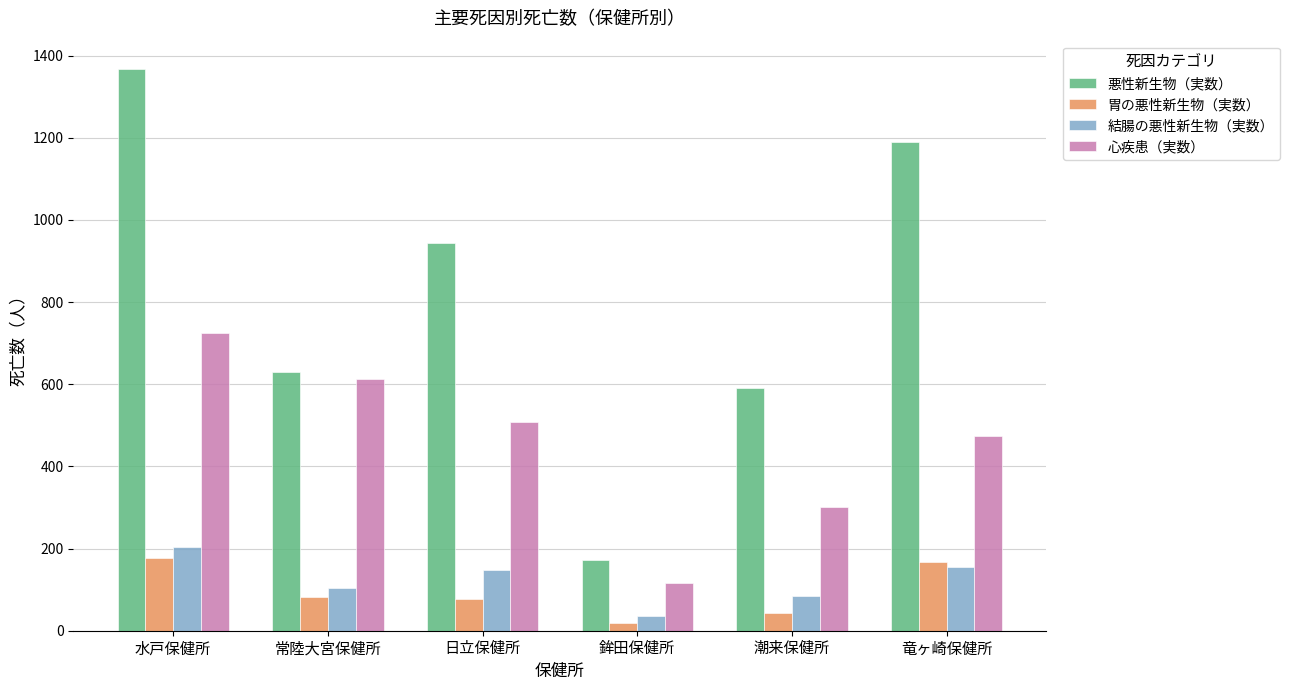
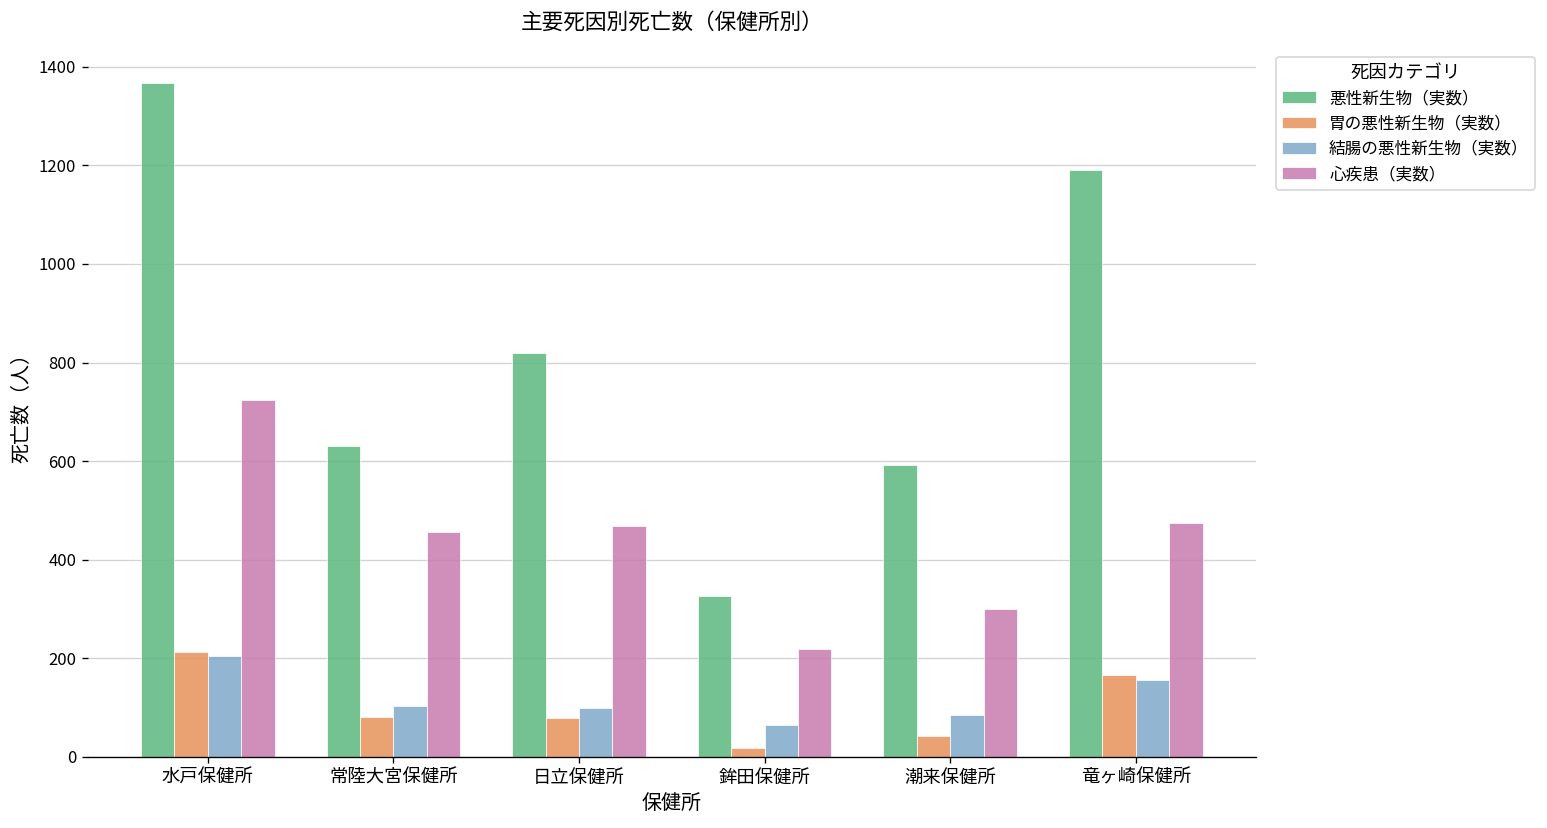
胃の悪性新生物（実数）, 水戸保健所: 180 -> 210
心疾患（実数）, 常陸大宮保健所: 610 -> 460
悪性新生物（実数）, 日立保健所: 950 -> 820
結腸の悪性新生物（実数）, 日立保健所: 150 -> 100
心疾患（実数）, 日立保健所: 510 -> 470
悪性新生物（実数）, 鉾田保健所: 170 -> 330
結腸の悪性新生物（実数）, 鉾田保健所: 40 -> 60
心疾患（実数）, 鉾田保健所: 120 -> 220
